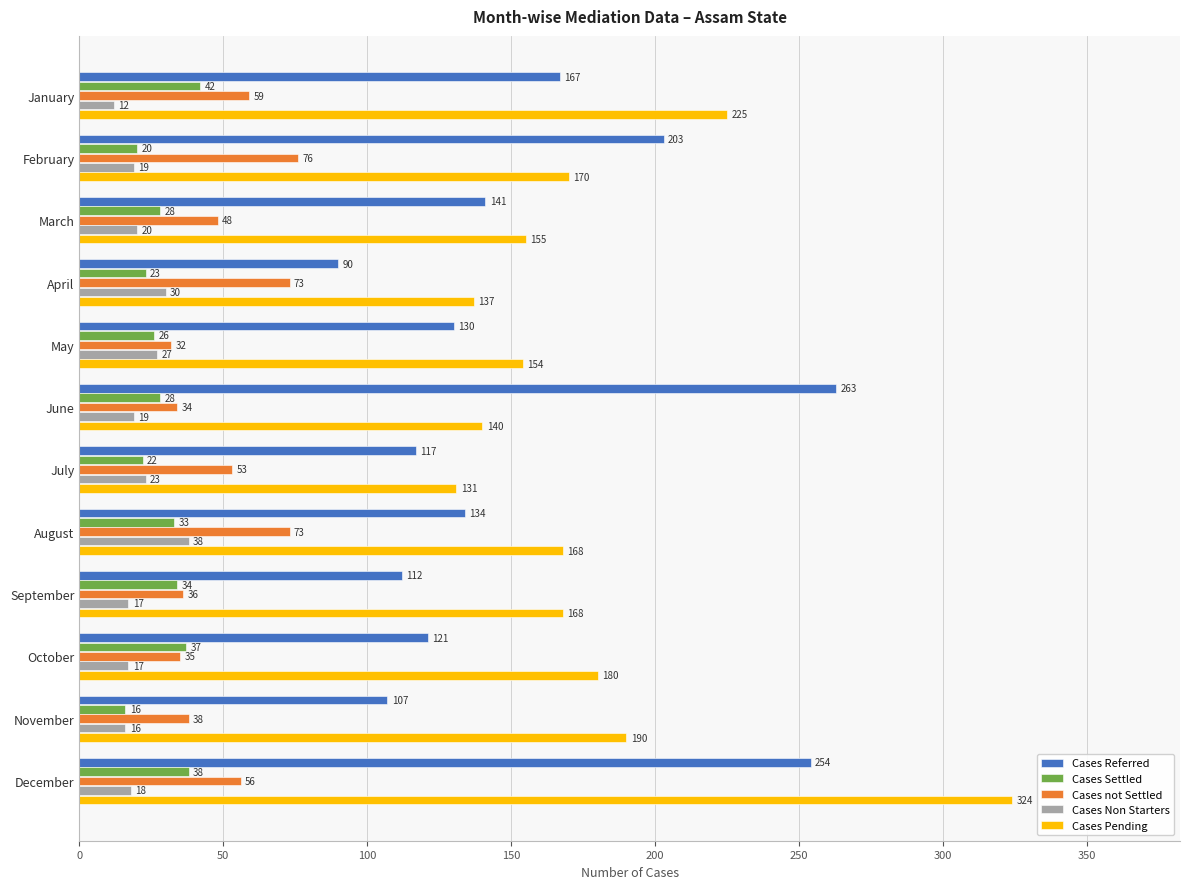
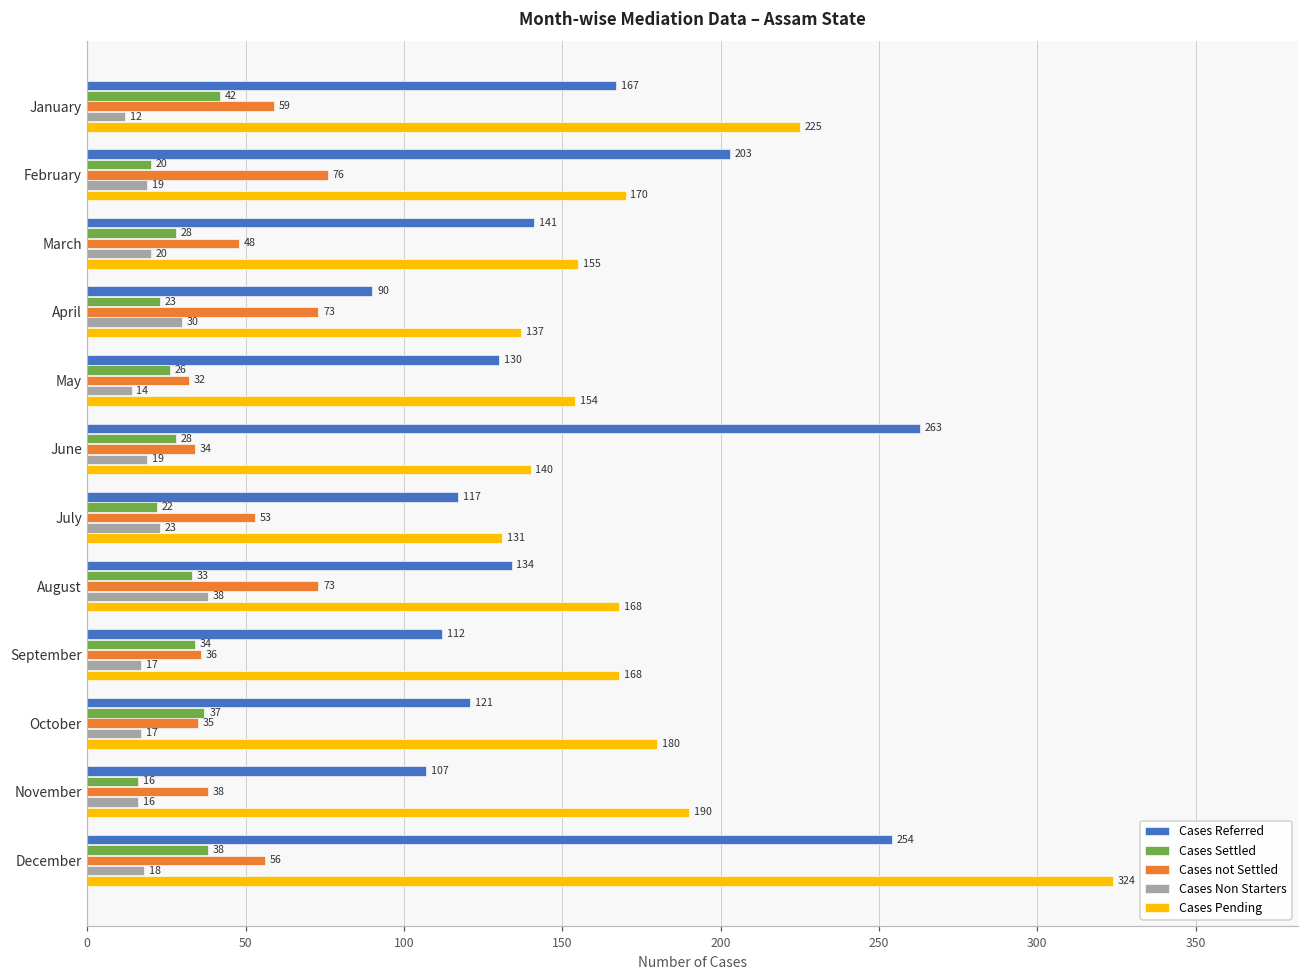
Cases Non Starters, May: 27 -> 14
